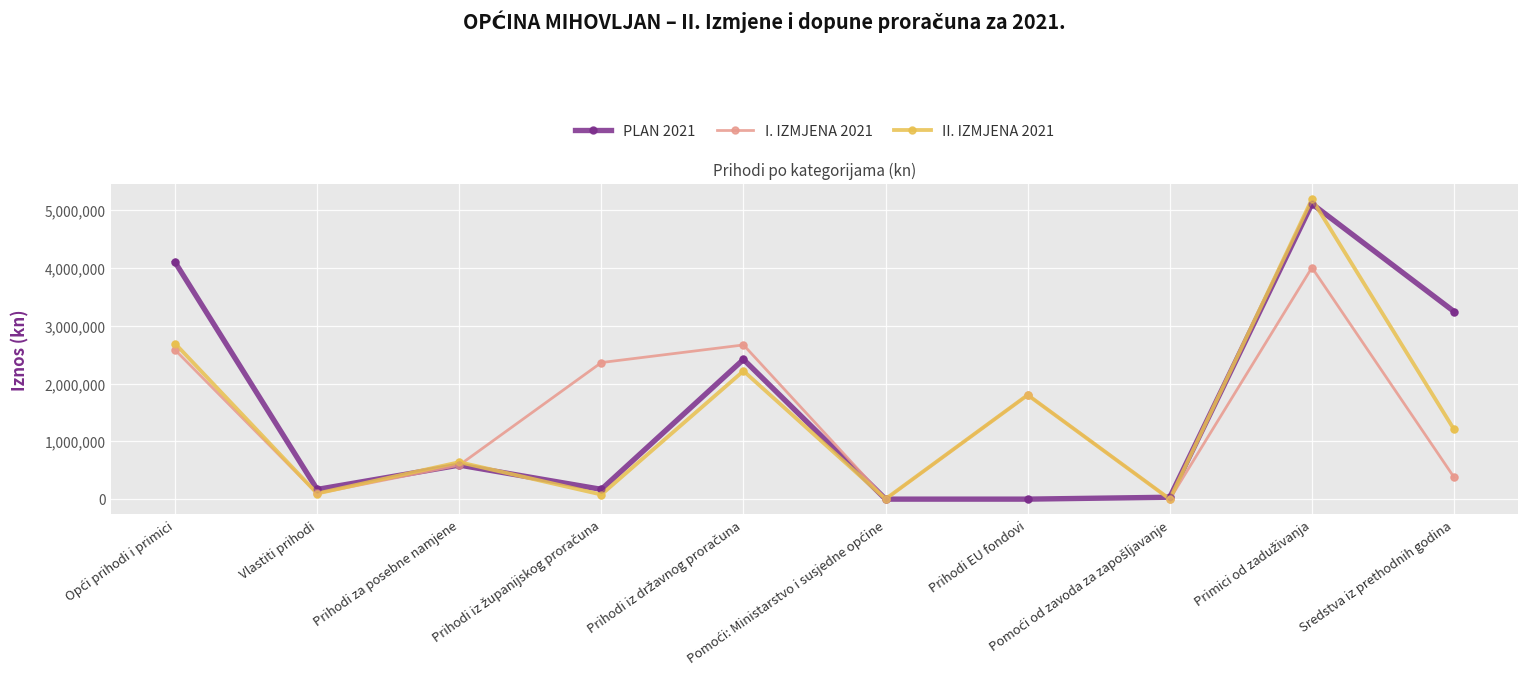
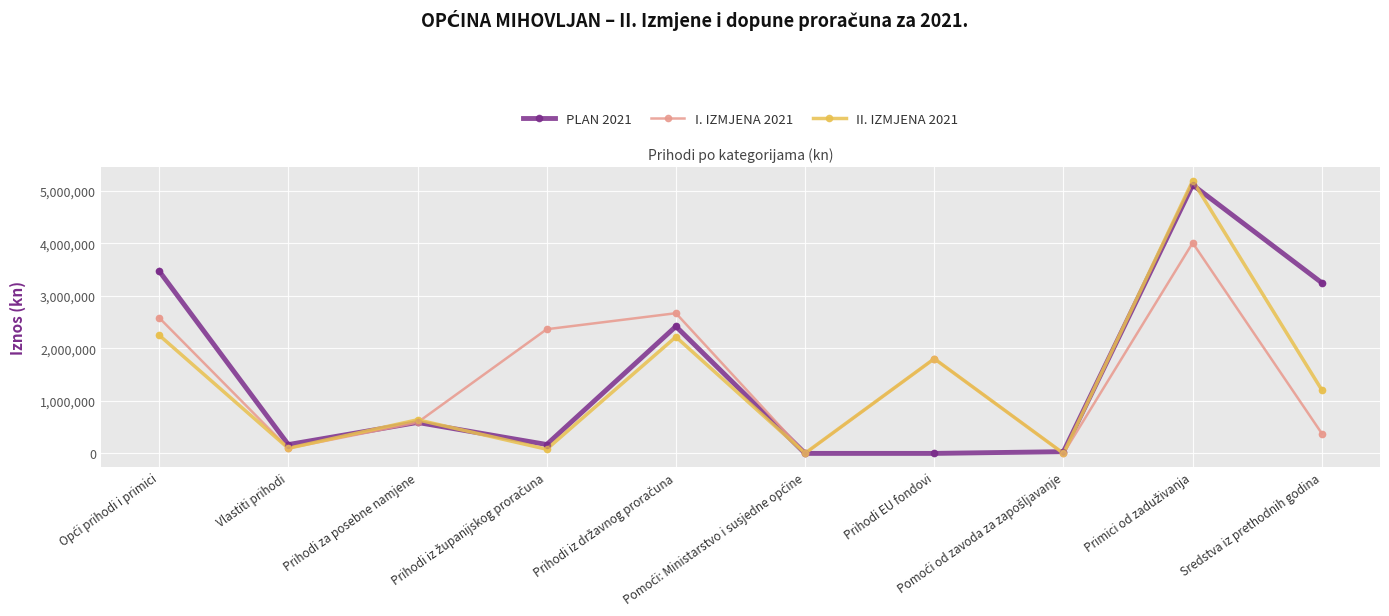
PLAN 2021, Opći prihodi i primici: 4,100,000 -> 3,500,000
II. IZMJENA 2021, Opći prihodi i primici: 2,700,000 -> 2,300,000
